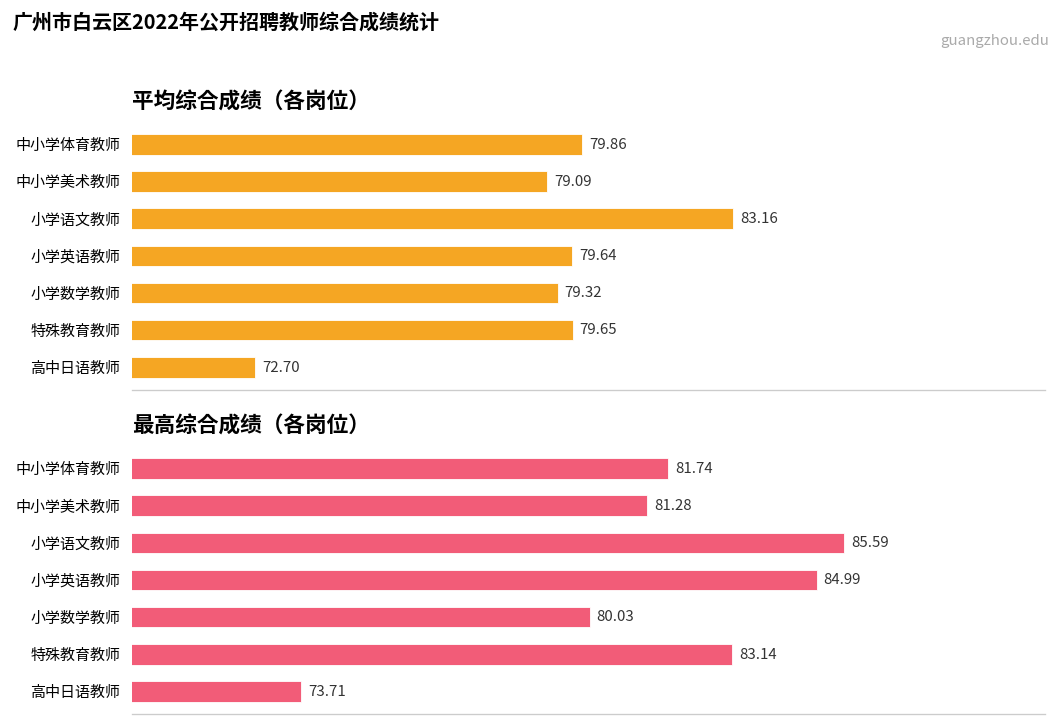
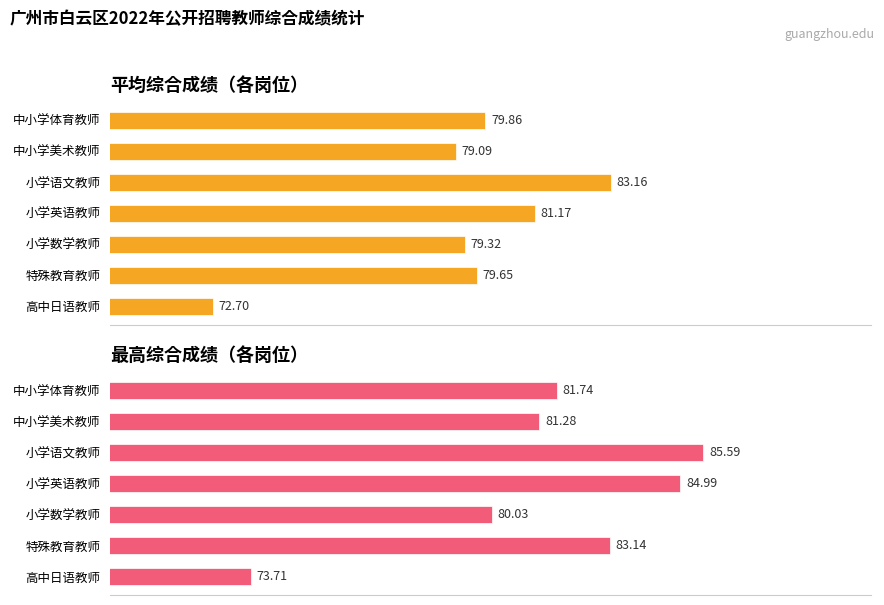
平均综合成绩（各岗位）, 小学英语教师: 79.64 -> 81.17
